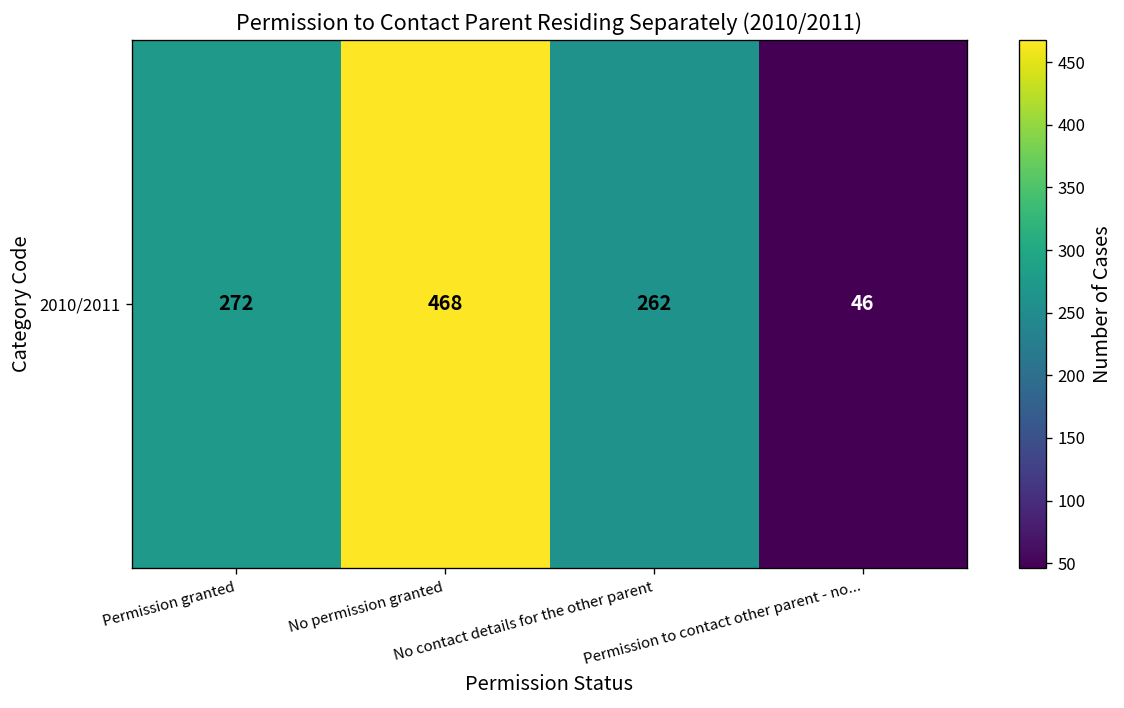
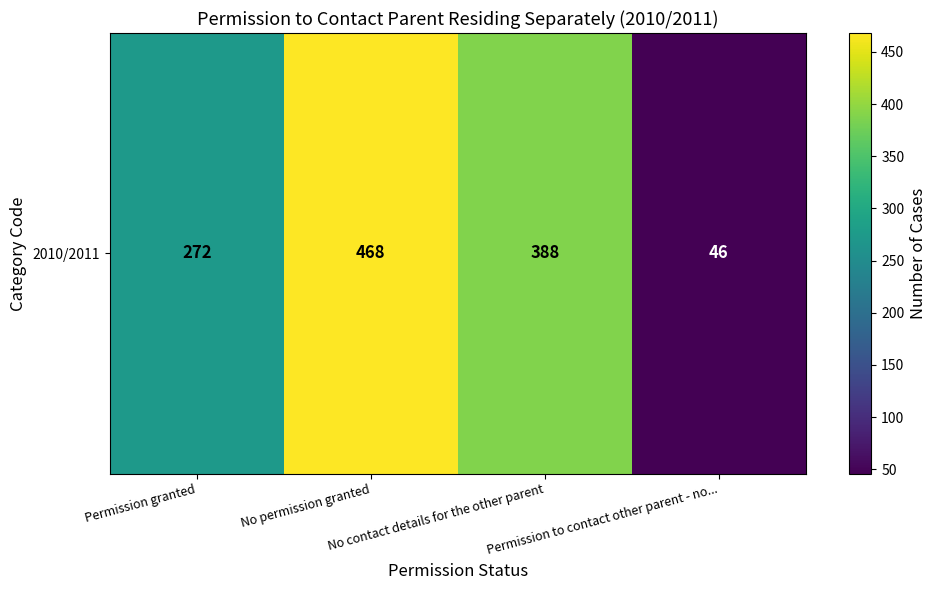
2010/2011, No contact details for the other parent: 262 -> 388
